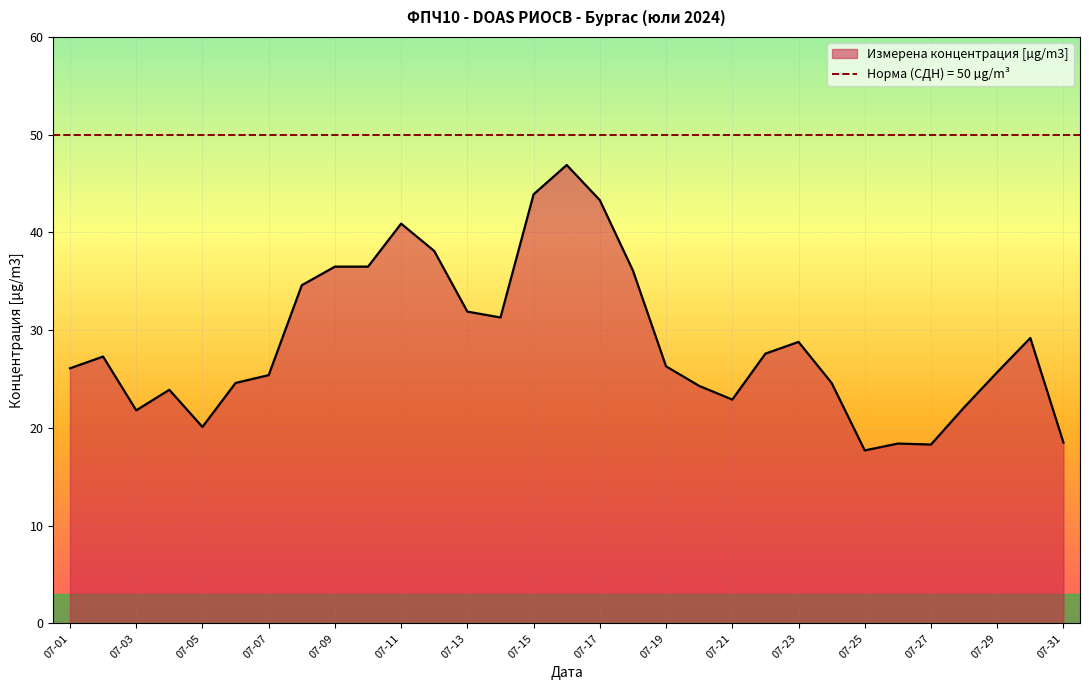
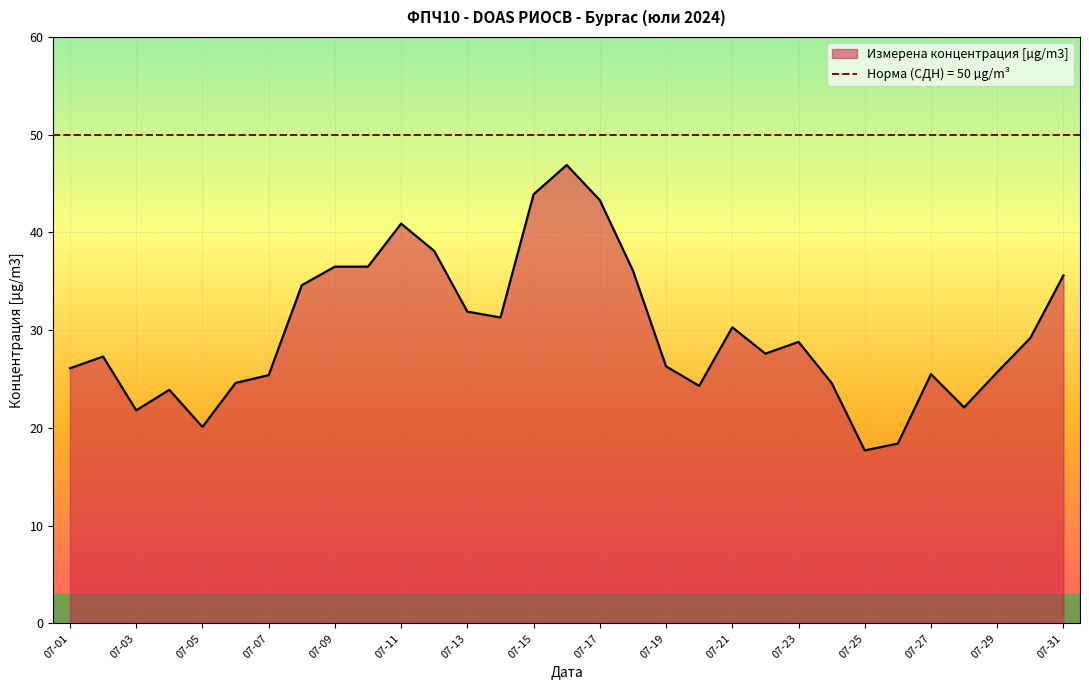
07-21: 23 -> 30
07-27: 18 -> 26
07-31: 19 -> 36
